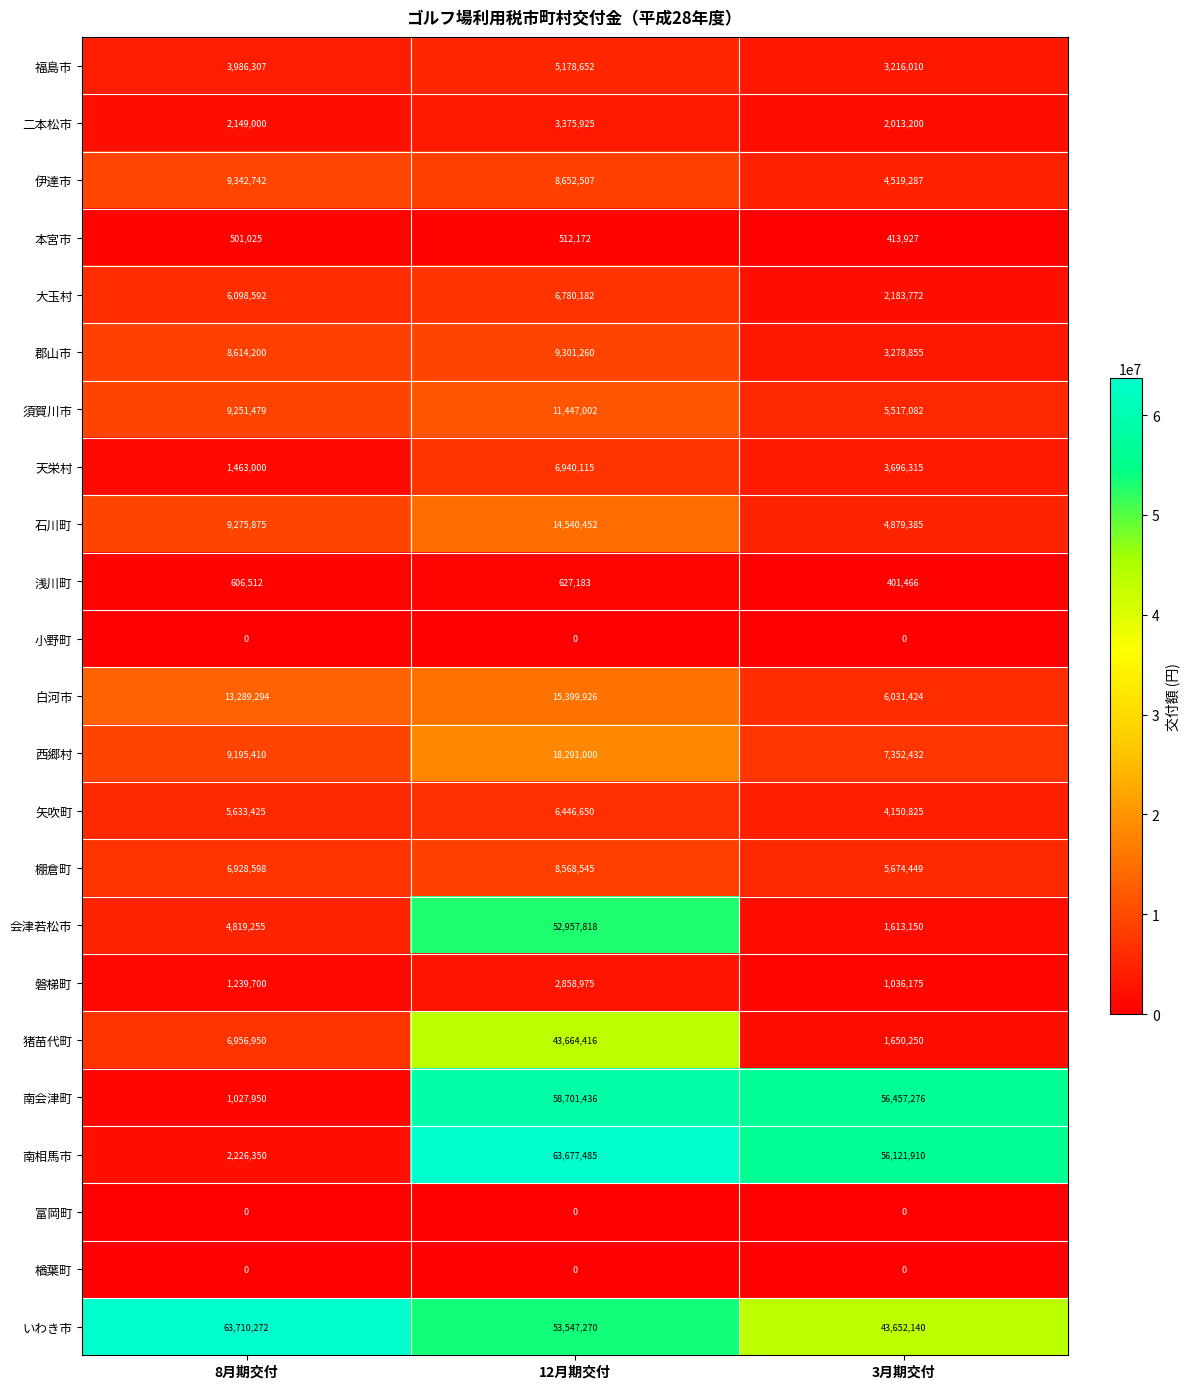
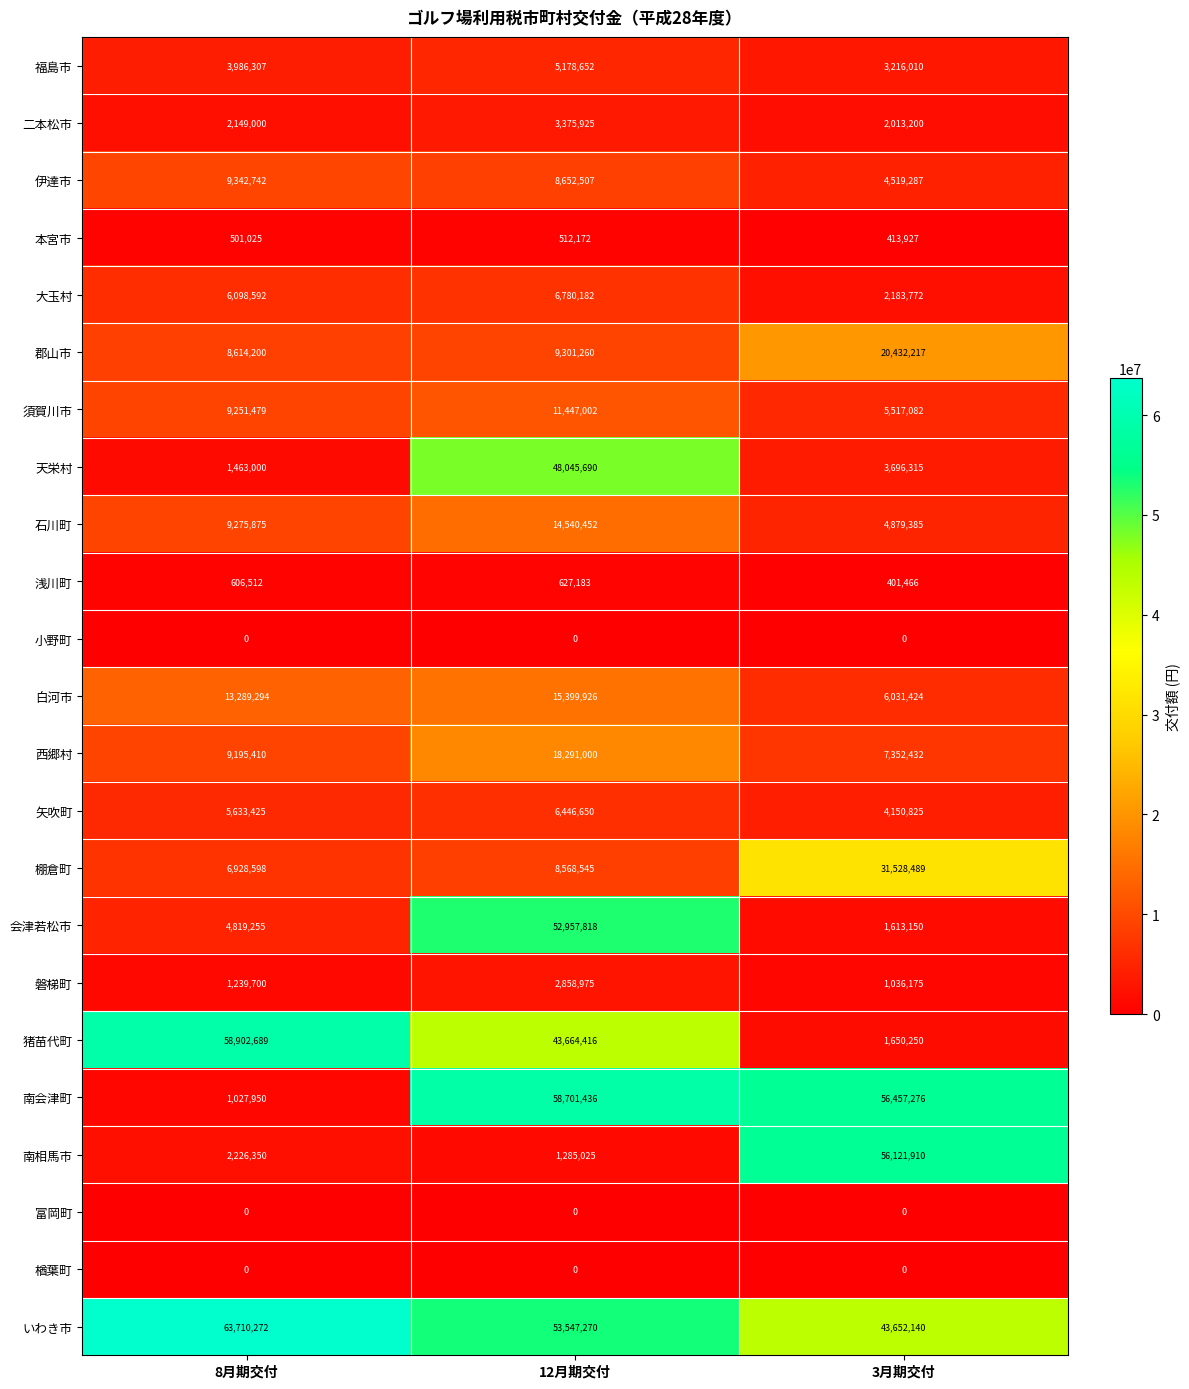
郡山市, 3月期交付: 3,278,855 -> 20,432,217
天栄村, 12月期交付: 6,940,115 -> 48,045,690
棚倉町, 3月期交付: 5,674,449 -> 31,528,489
猪苗代町, 8月期交付: 6,956,950 -> 58,902,689
南相馬市, 12月期交付: 63,677,485 -> 1,285,025
